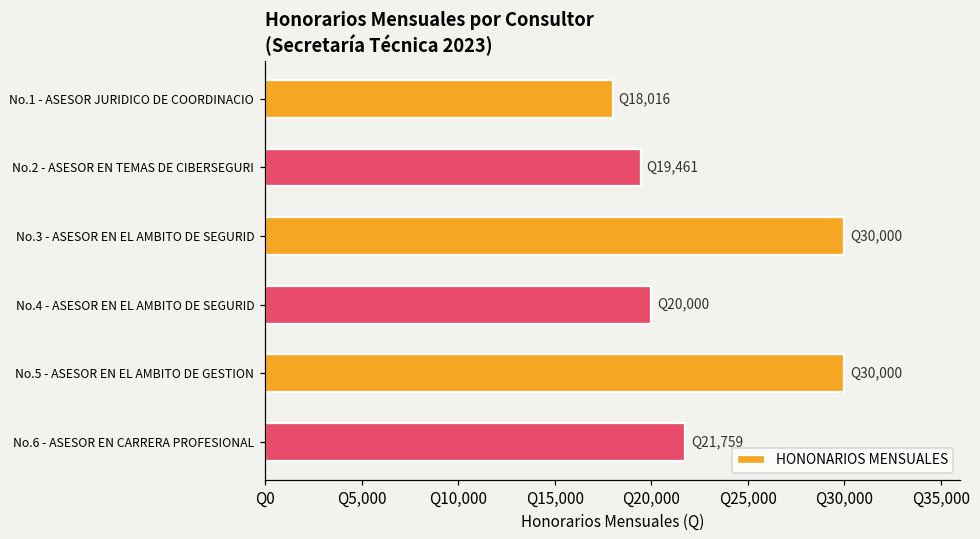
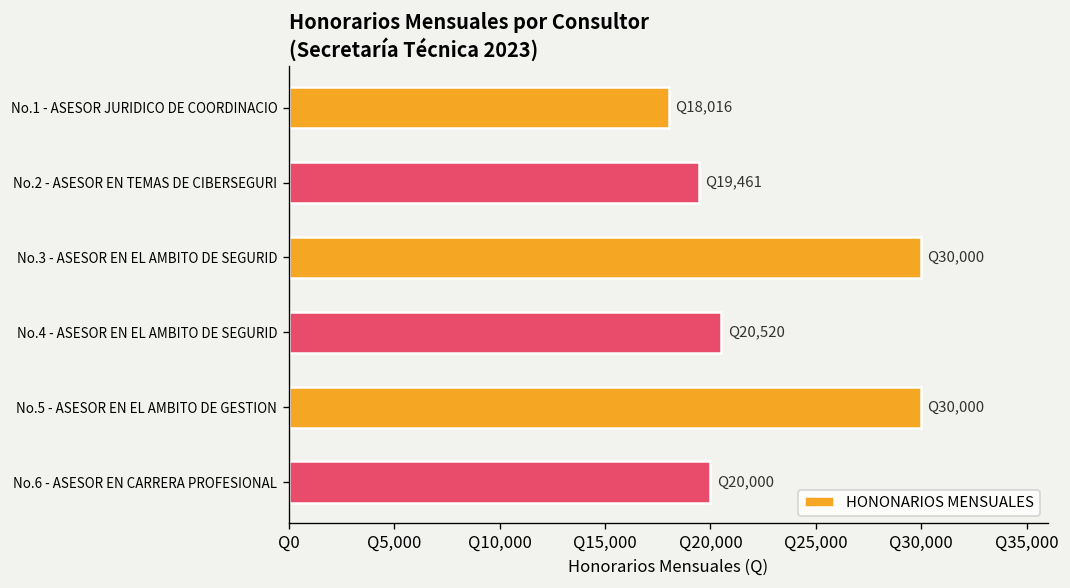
No.4 - ASESOR EN EL AMBITO DE SEGURID: 20,000 -> 20,520
No.6 - ASESOR EN CARRERA PROFESIONAL: 21,759 -> 20,000
